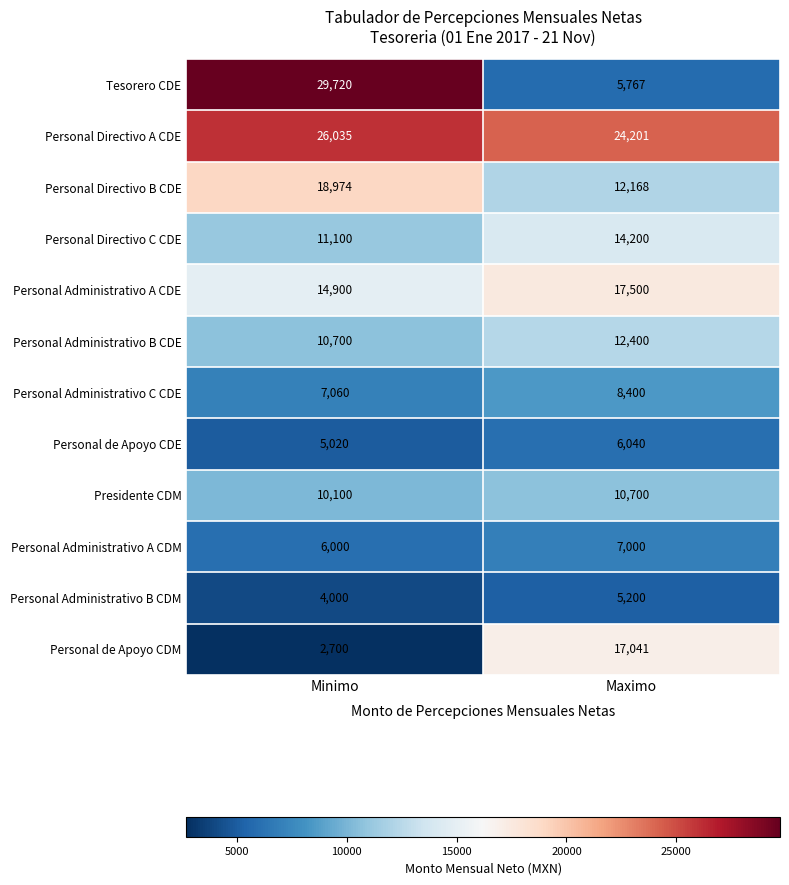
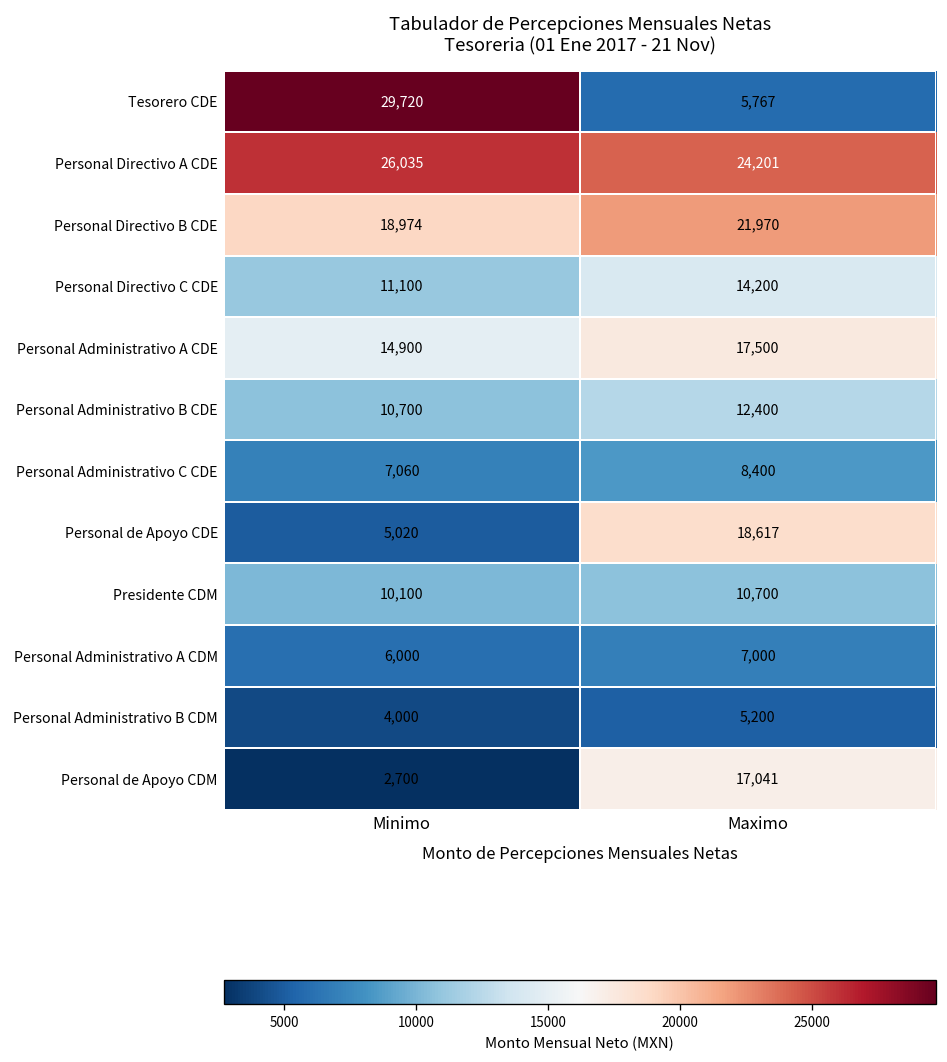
Personal Directivo B CDE, Maximo: 12,168 -> 21,970
Personal de Apoyo CDE, Maximo: 6,040 -> 18,617
